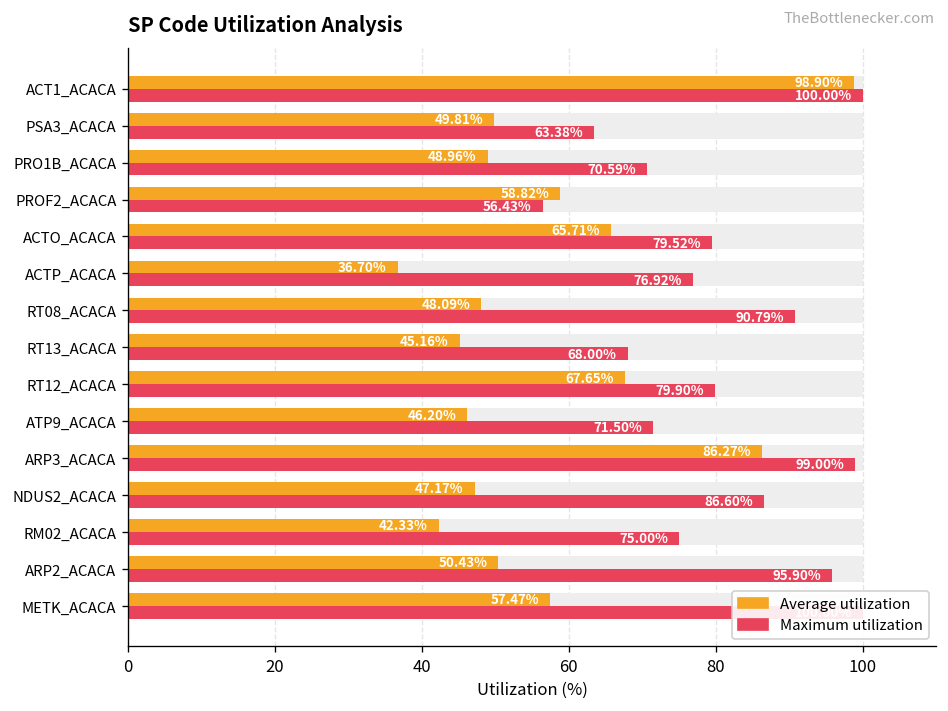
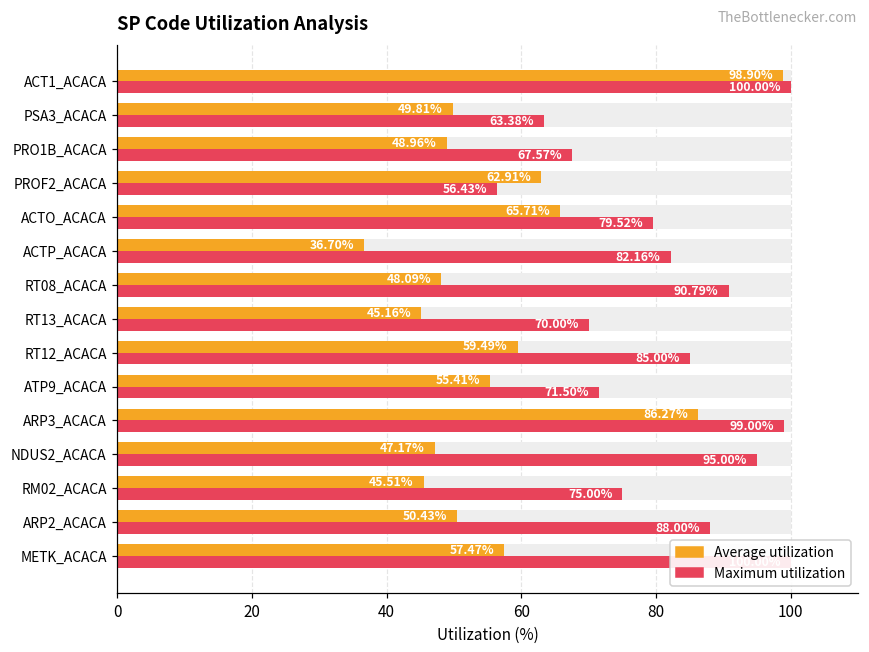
Maximum utilization, PRO1B_ACACA: 70.59% -> 67.57%
Average utilization, PROF2_ACACA: 58.82% -> 62.91%
Maximum utilization, ACTP_ACACA: 76.92% -> 82.16%
Maximum utilization, RT13_ACACA: 68.00% -> 70.00%
Average utilization, RT12_ACACA: 67.65% -> 59.49%
Maximum utilization, RT12_ACACA: 79.90% -> 85.00%
Average utilization, ATP9_ACACA: 46.20% -> 55.41%
Maximum utilization, NDUS2_ACACA: 86.60% -> 95.00%
Average utilization, RM02_ACACA: 42.33% -> 45.51%
Maximum utilization, ARP2_ACACA: 95.90% -> 88.00%
